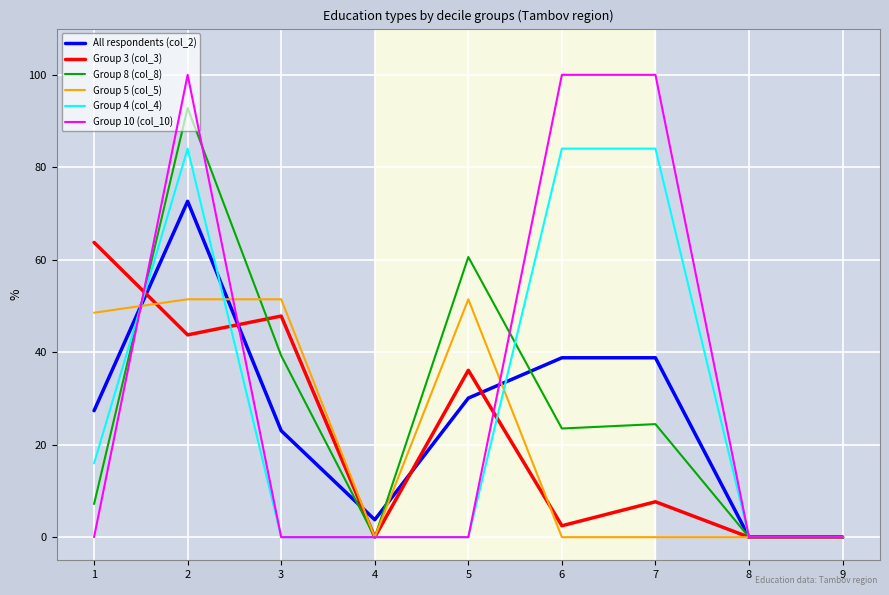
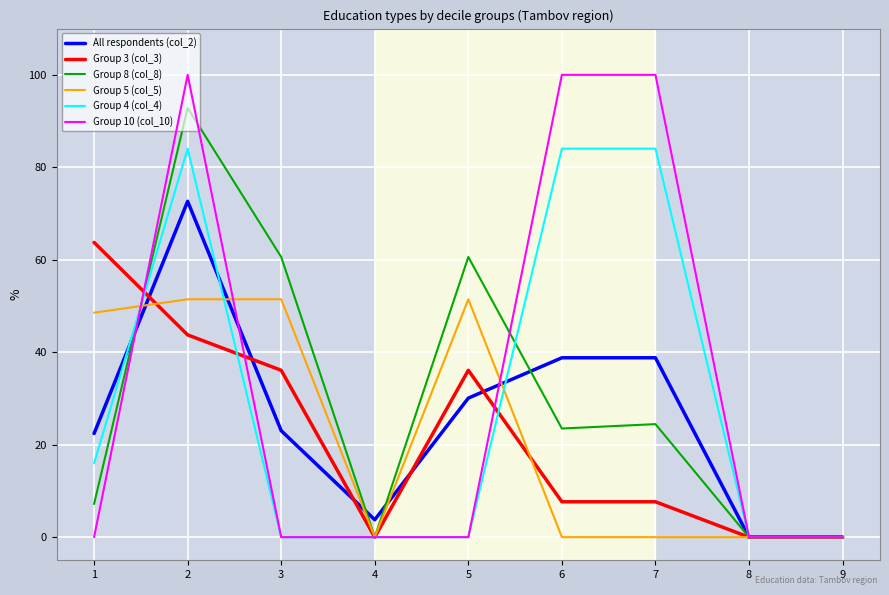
All respondents (col_2), 1: 27 -> 22
Group 3 (col_3), 3: 48 -> 36
Group 8 (col_8), 3: 39 -> 61
Group 3 (col_3), 6: 2 -> 8
